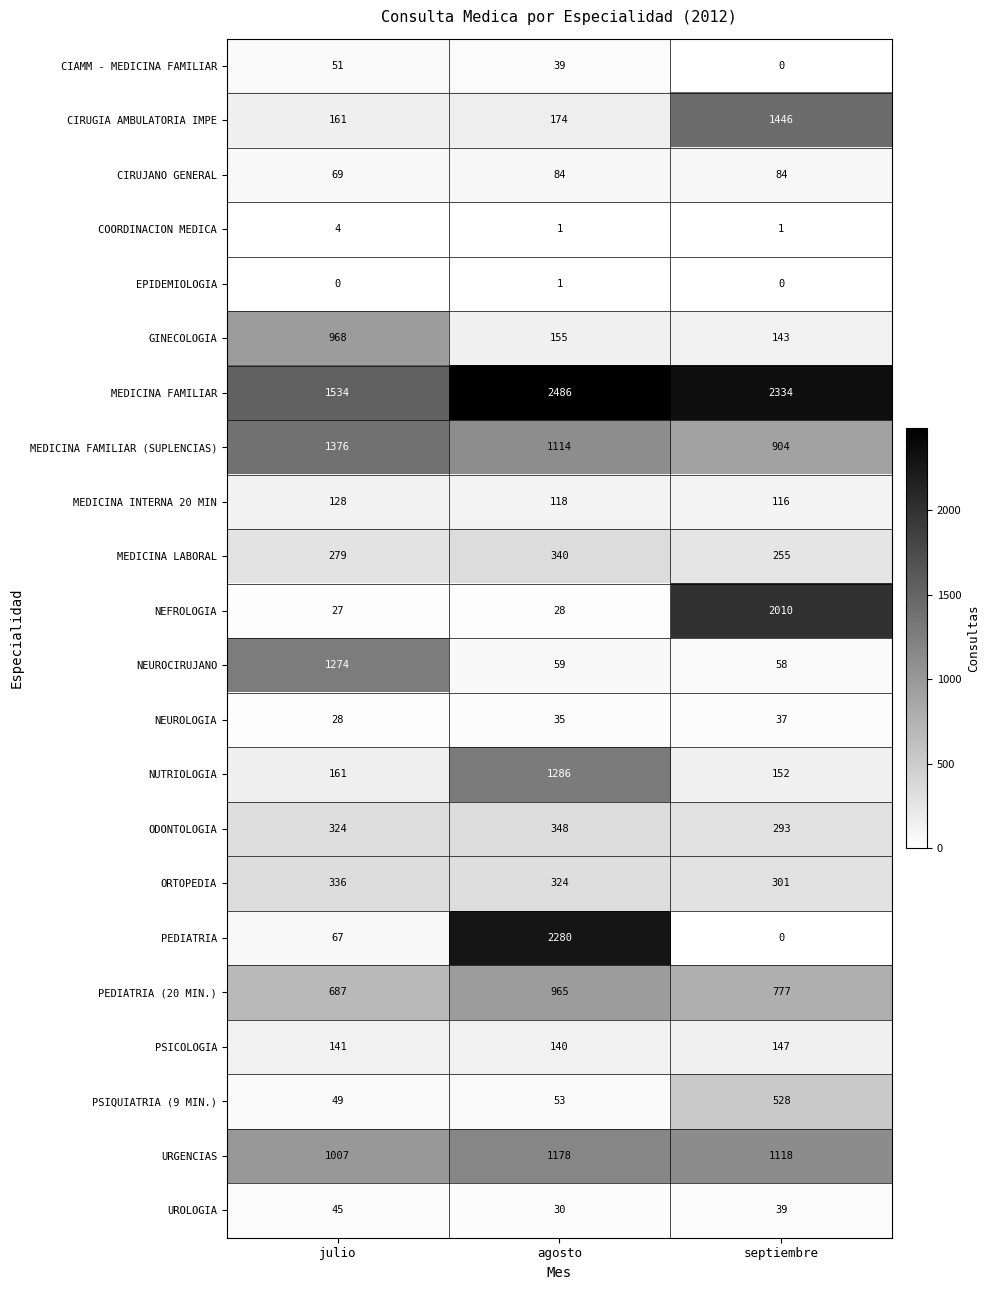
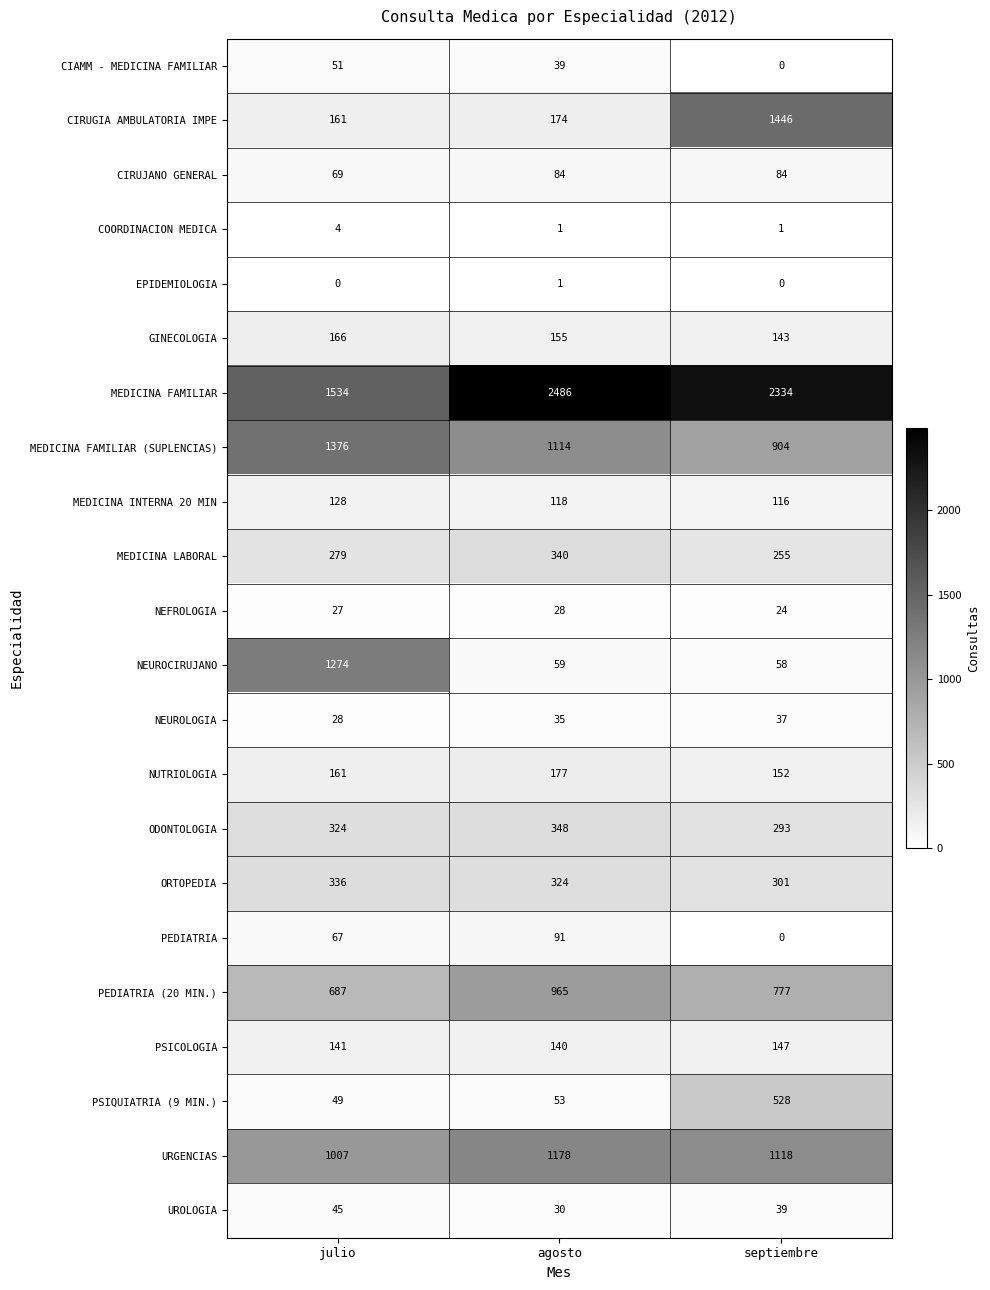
GINECOLOGIA, julio: 968 -> 166
NEFROLOGIA, septiembre: 2010 -> 24
NUTRIOLOGIA, agosto: 1286 -> 177
PEDIATRIA, agosto: 2280 -> 91
